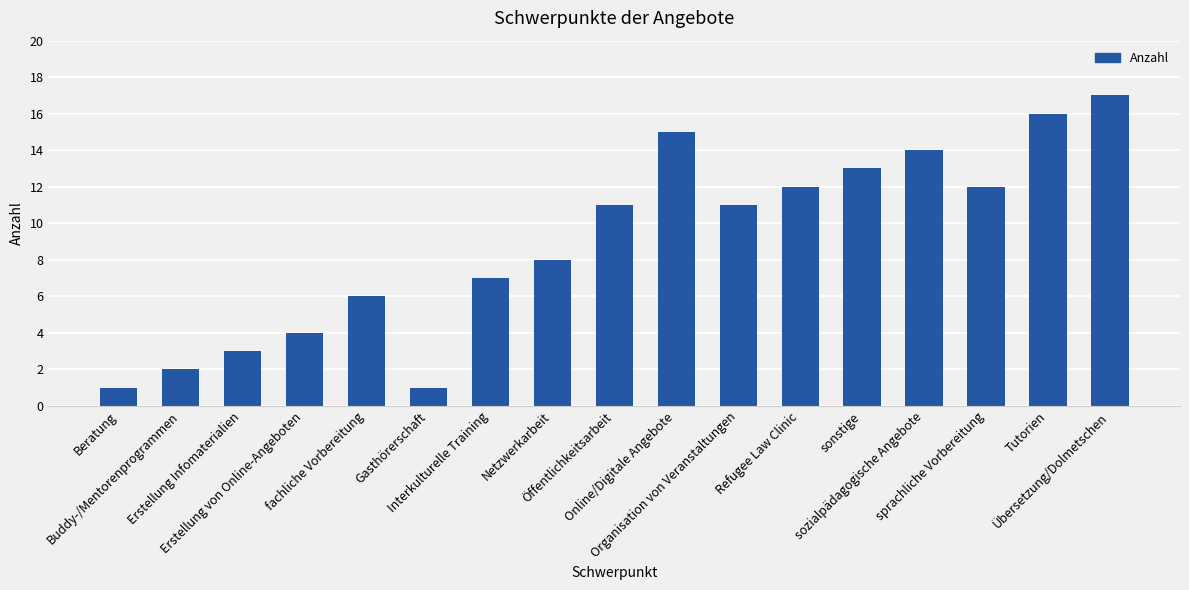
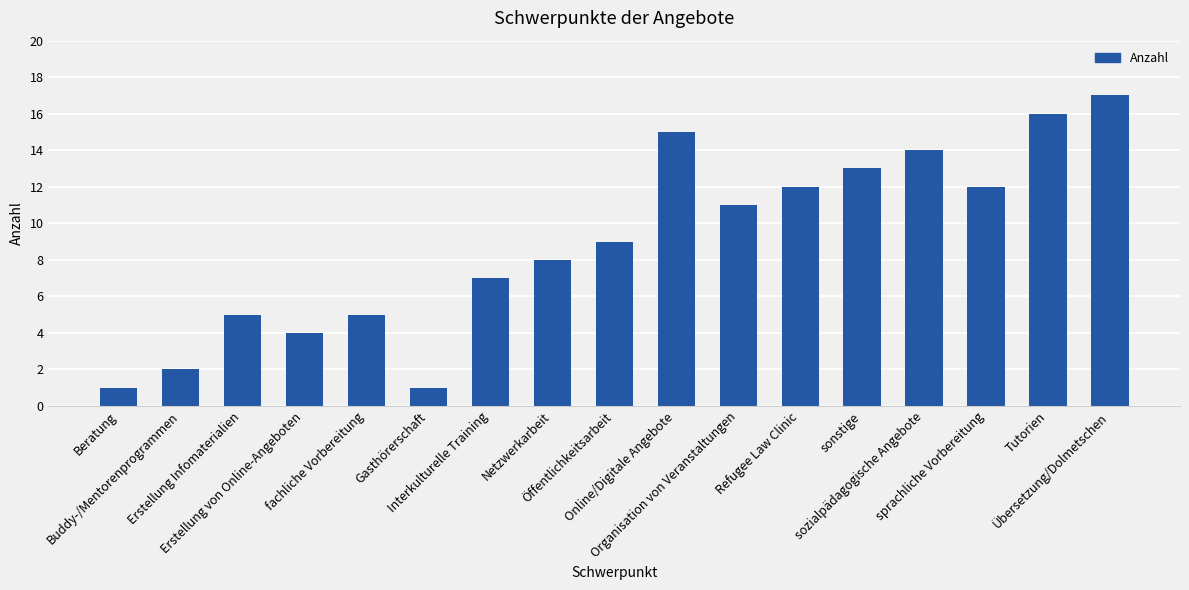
Erstellung Infomaterialien: 3 -> 5
fachliche Vorbereitung: 6 -> 5
Öffentlichkeitsarbeit: 11 -> 9
